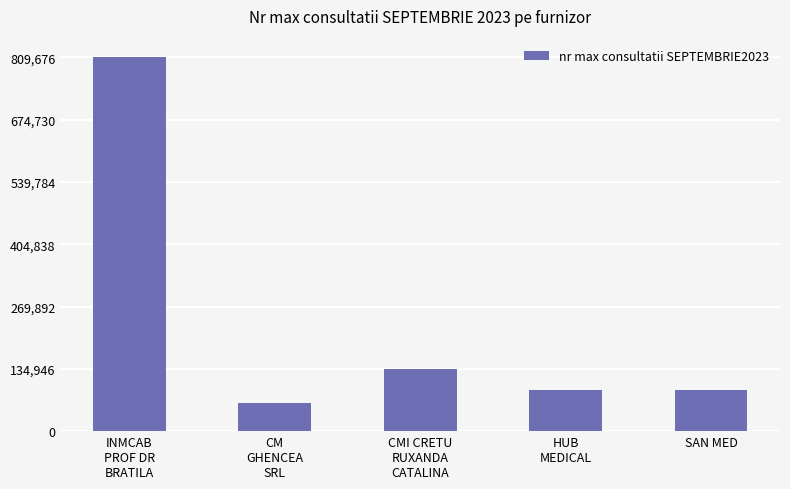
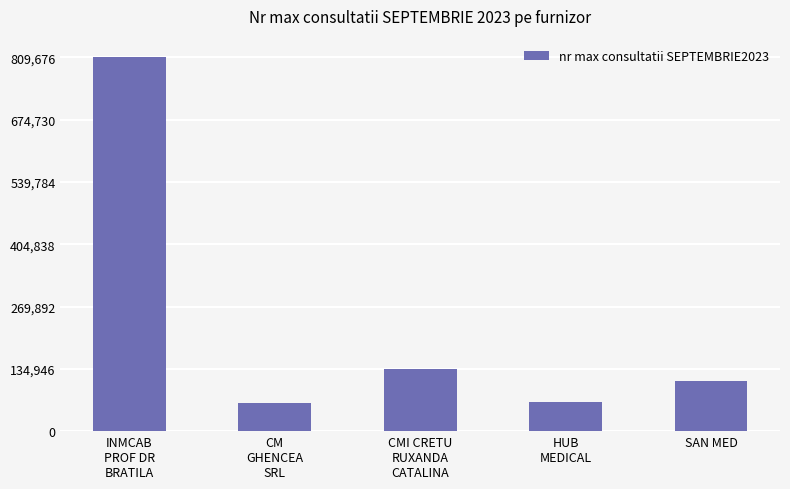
HUB MEDICAL: 90,000 -> 60,000
SAN MED: 90,000 -> 110,000
